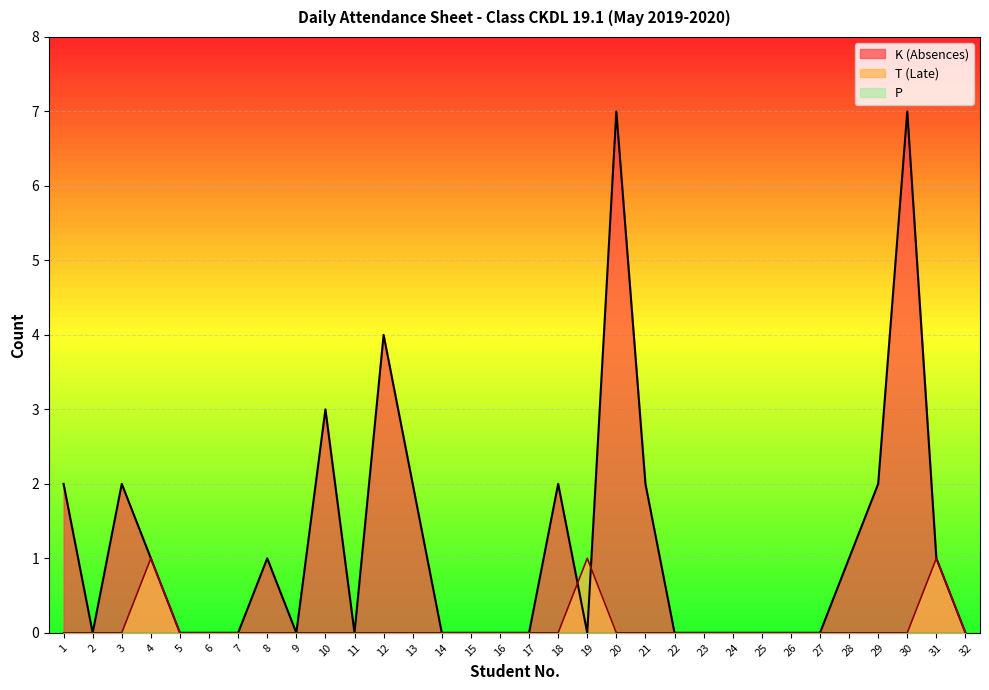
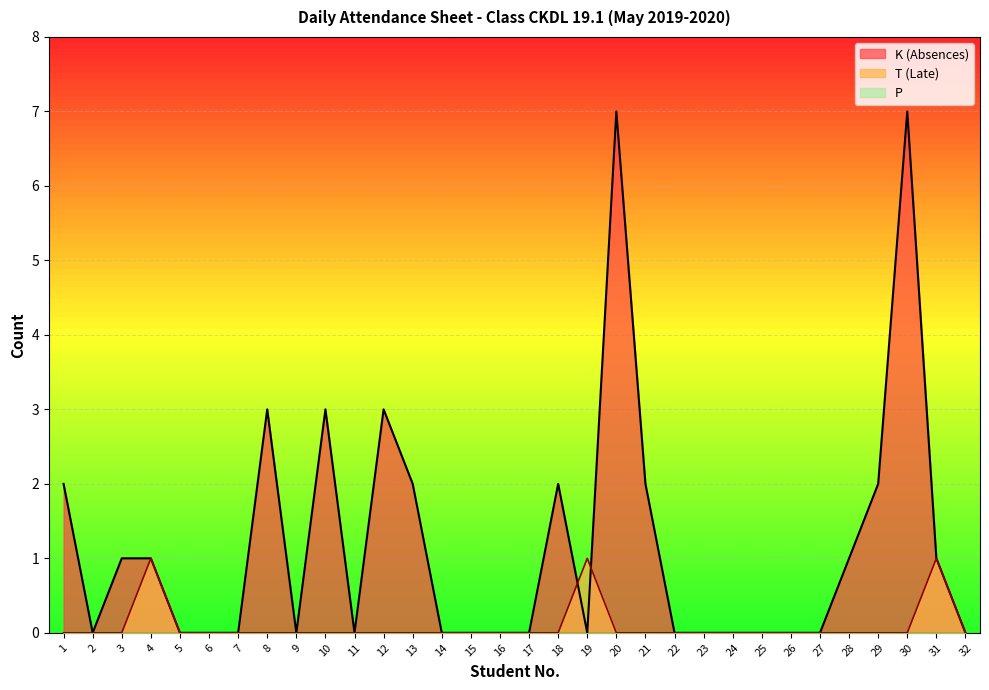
K (Absences), 3: 2 -> 1
K (Absences), 8: 1 -> 3
K (Absences), 12: 4 -> 3
